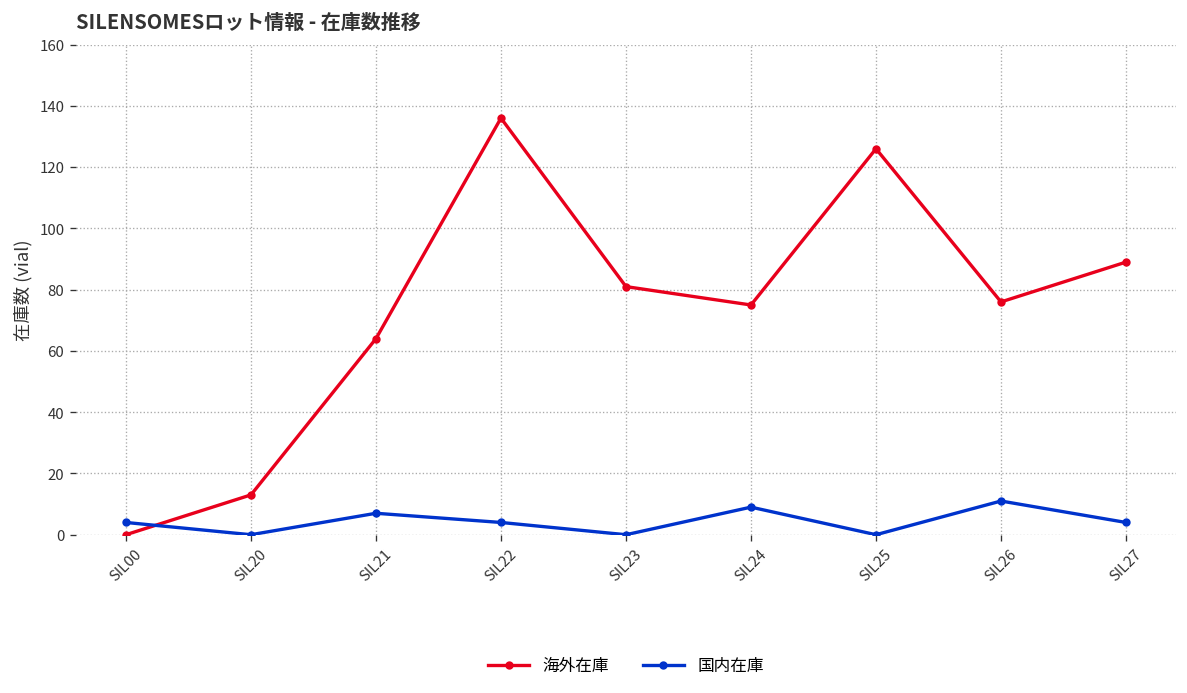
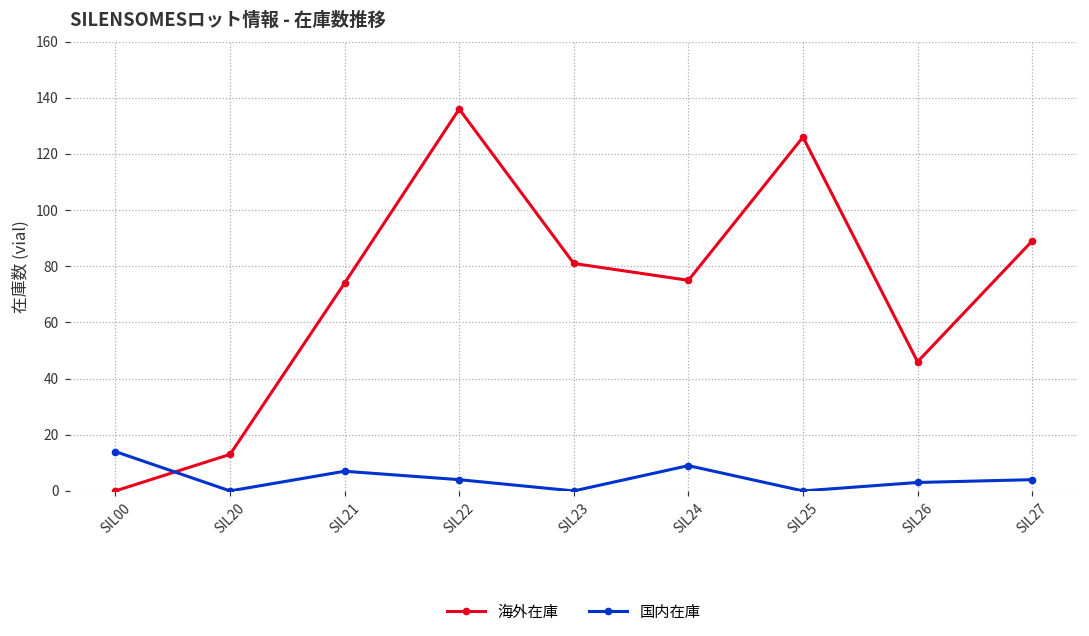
国内在庫, SIL00: 4 -> 14
海外在庫, SIL21: 64 -> 74
海外在庫, SIL26: 76 -> 46
国内在庫, SIL26: 11 -> 3
